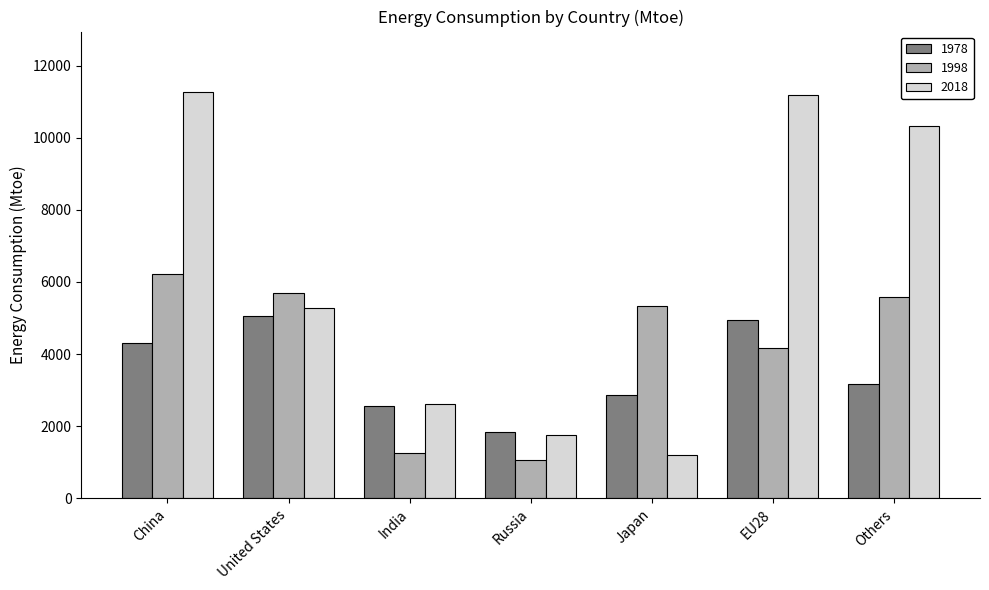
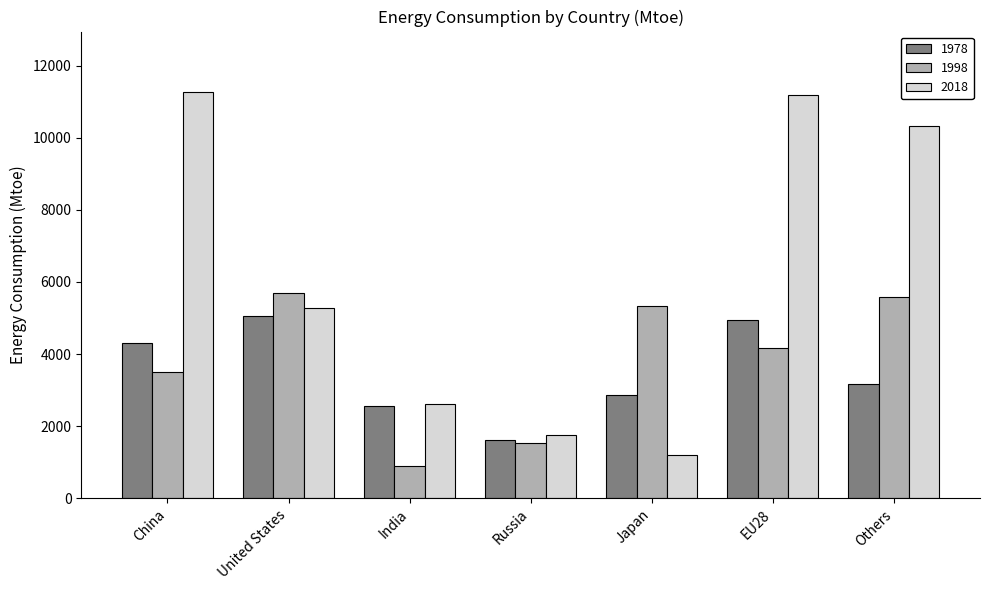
1998, China: 6200 -> 3500
1998, India: 1200 -> 900
1978, Russia: 1800 -> 1600
1998, Russia: 1100 -> 1500
